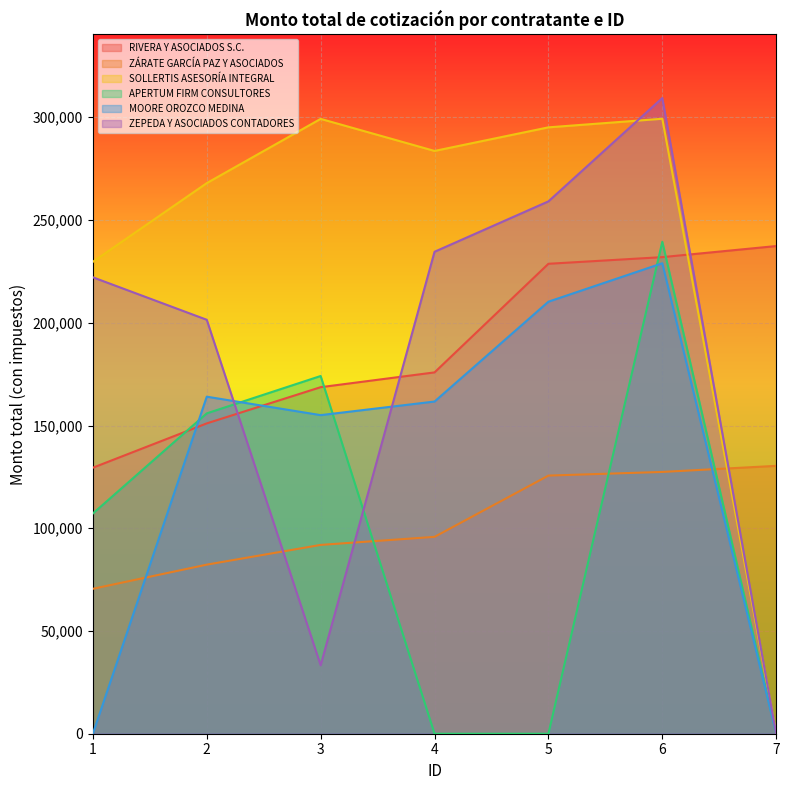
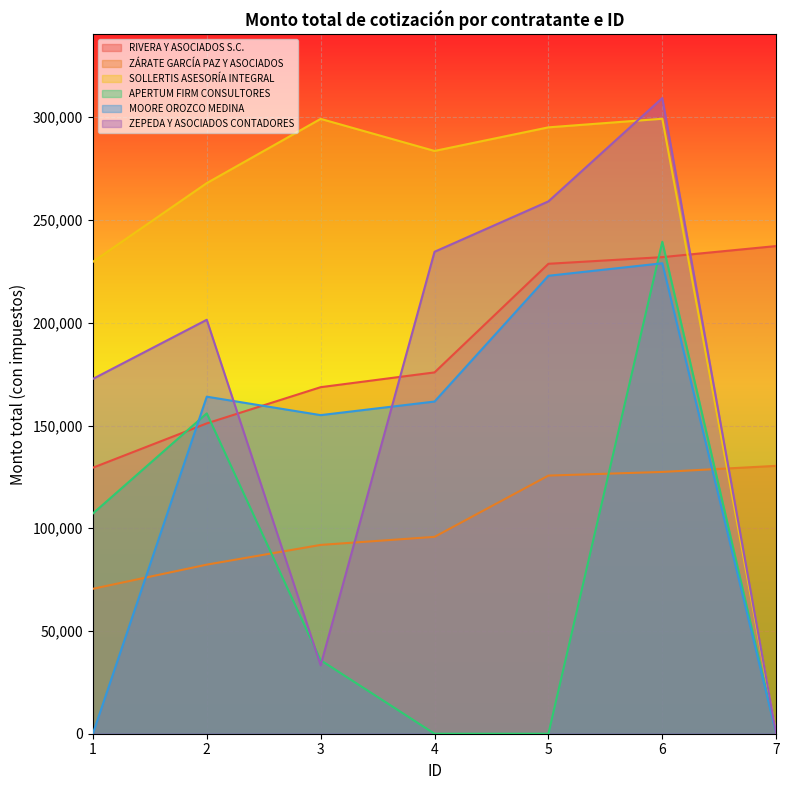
ZEPEDA Y ASOCIADOS CONTADORES, 1: 222,000 -> 173,000
APERTUM FIRM CONSULTORES, 3: 174,000 -> 36,000
MOORE OROZCO MEDINA, 5: 210,000 -> 223,000
